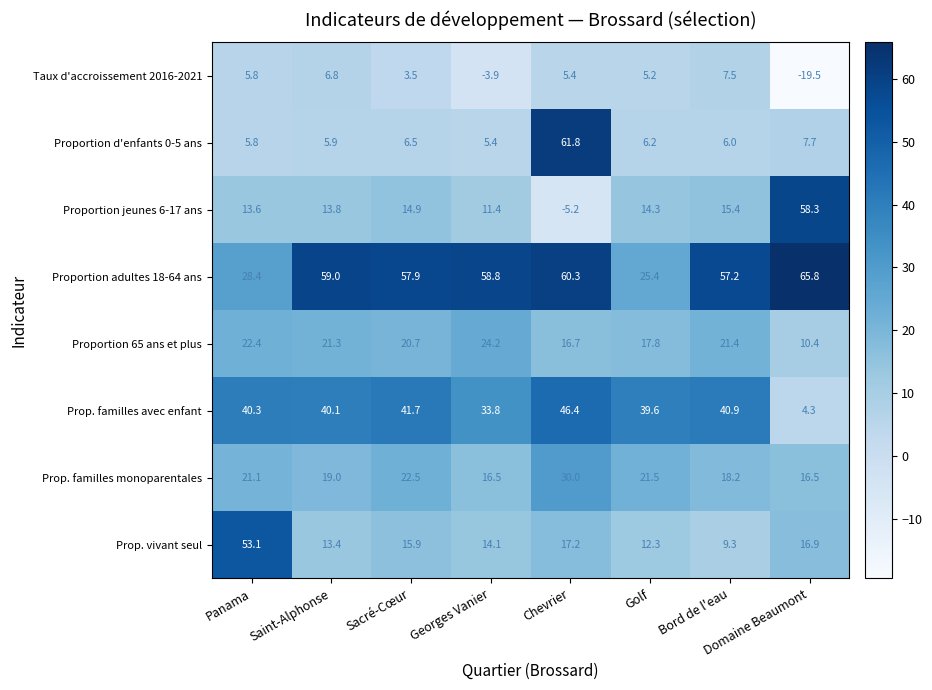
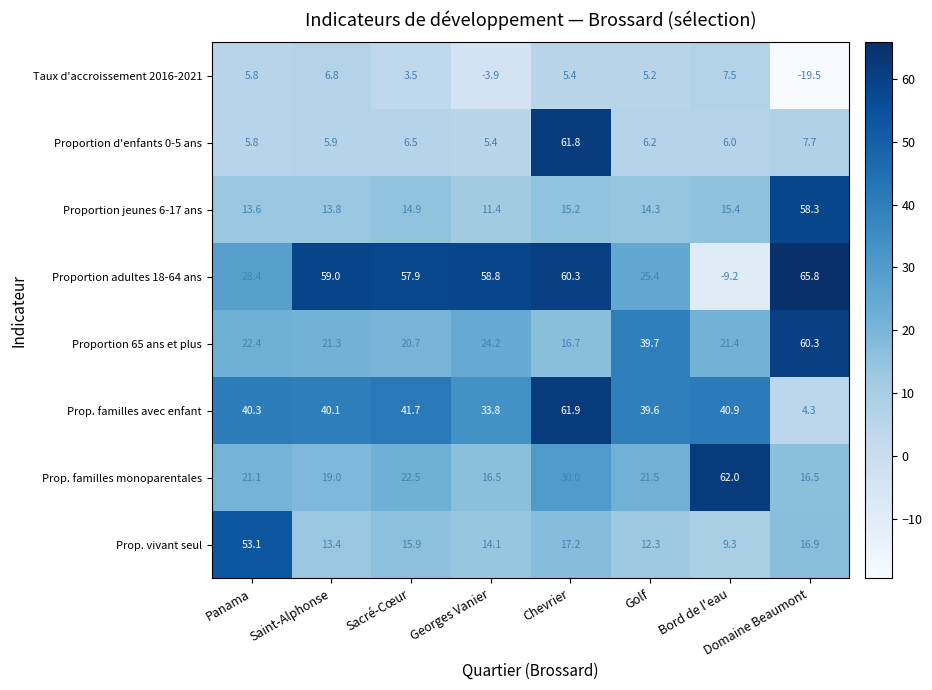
Proportion jeunes 6-17 ans, Chevrier: -5.2 -> 15.2
Proportion adultes 18-64 ans, Bord de l'eau: 57.2 -> -9.2
Proportion 65 ans et plus, Golf: 17.8 -> 39.7
Proportion 65 ans et plus, Domaine Beaumont: 10.4 -> 60.3
Prop. familles avec enfant, Chevrier: 46.4 -> 61.9
Prop. familles monoparentales, Bord de l'eau: 18.2 -> 62.0
